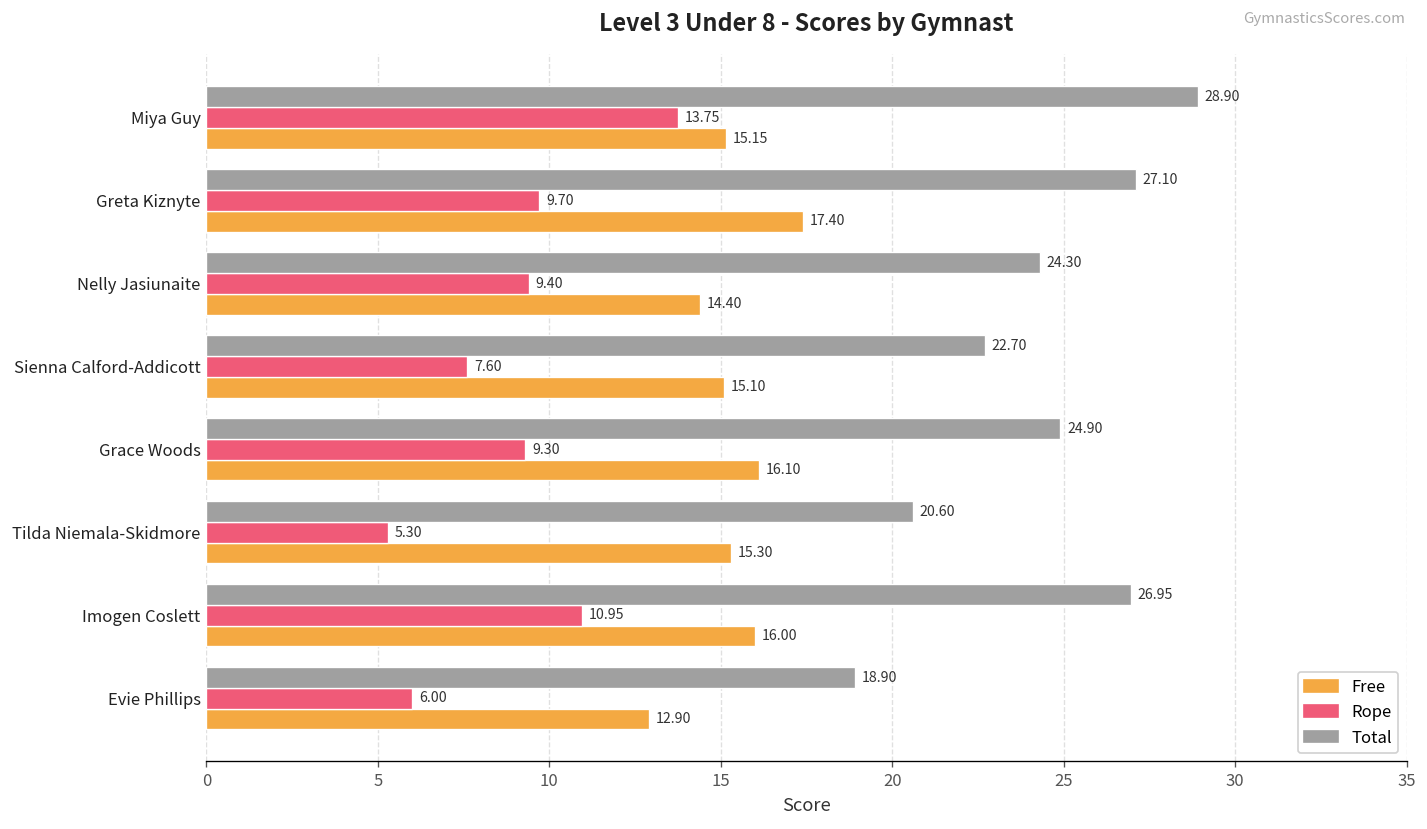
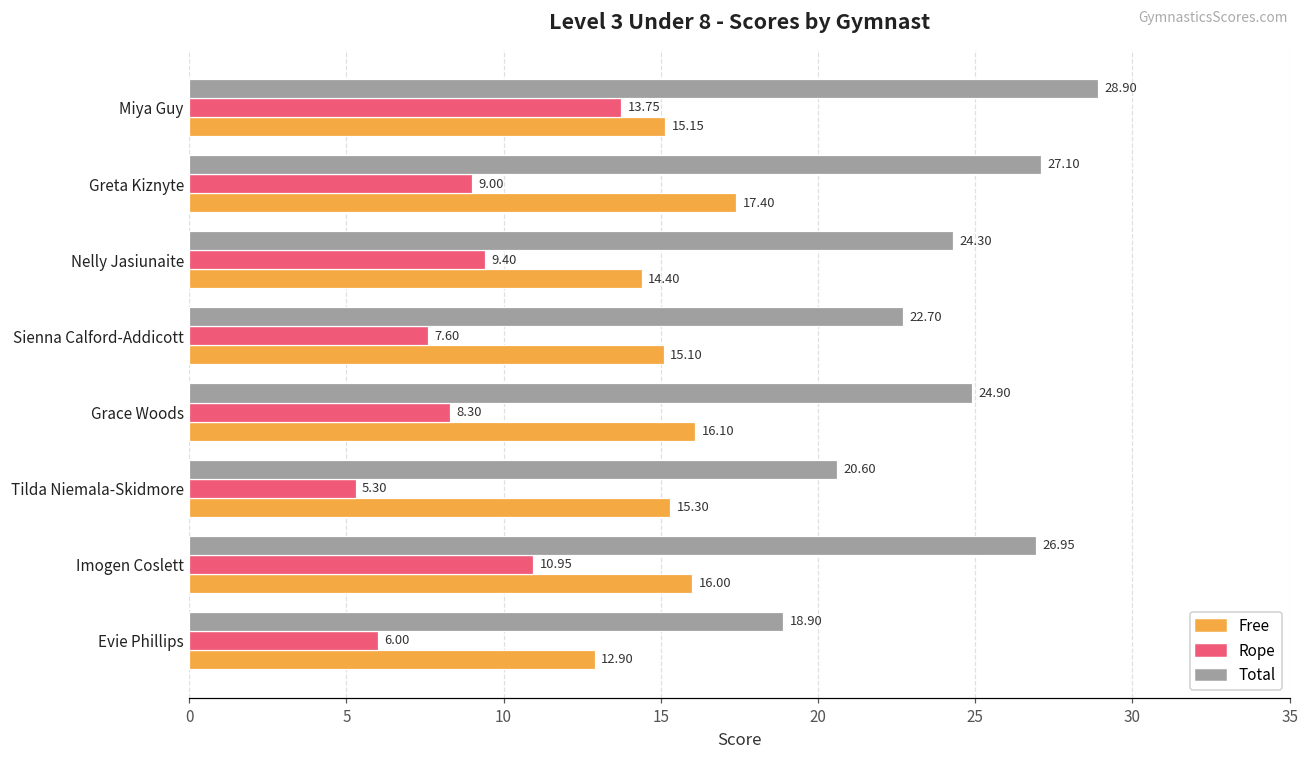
Rope, Greta Kiznyte: 9.70 -> 9.00
Rope, Grace Woods: 9.30 -> 8.30
